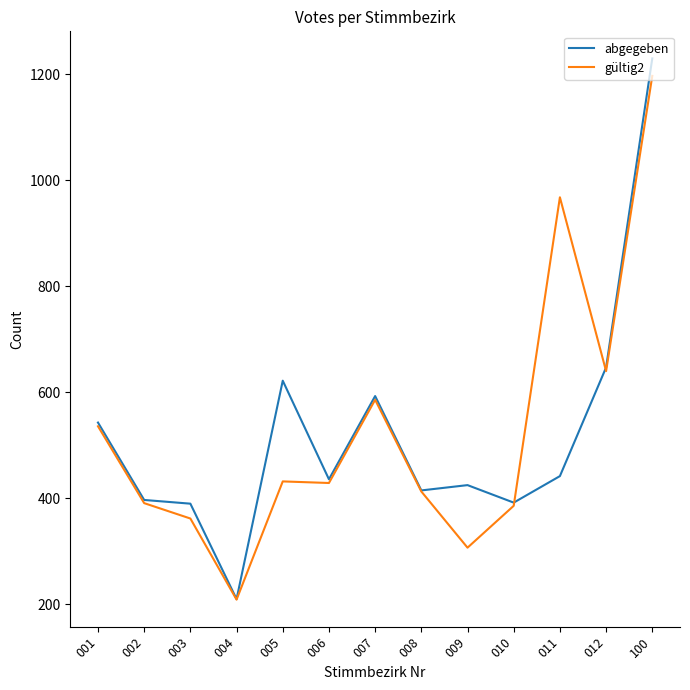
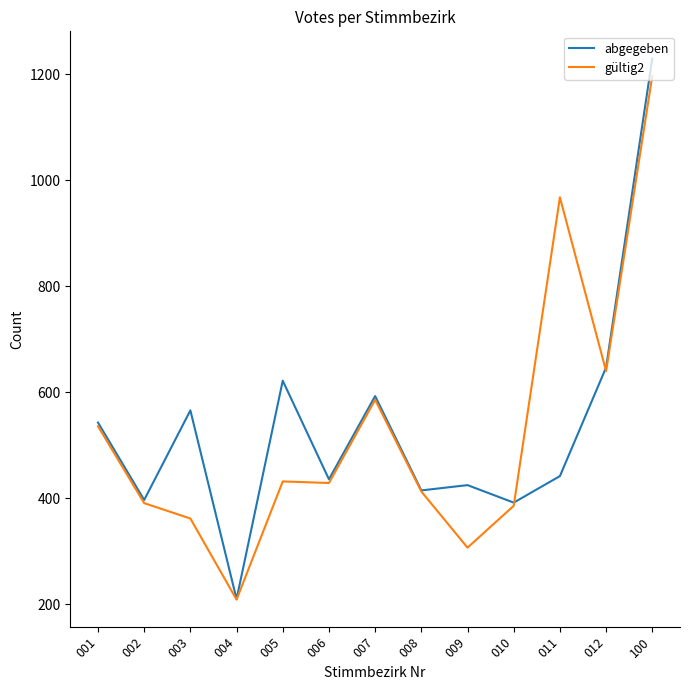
abgegeben, 003: 390 -> 570
